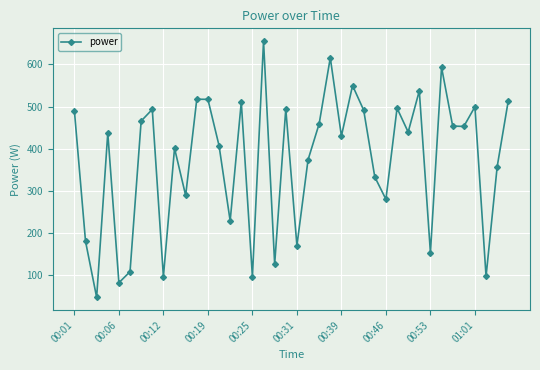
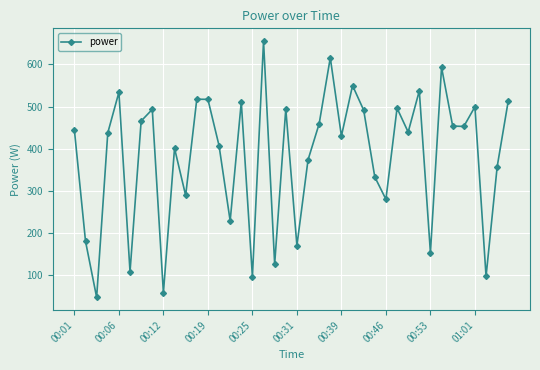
00:01: 490 -> 440
00:06: 80 -> 530
00:12: 100 -> 60
